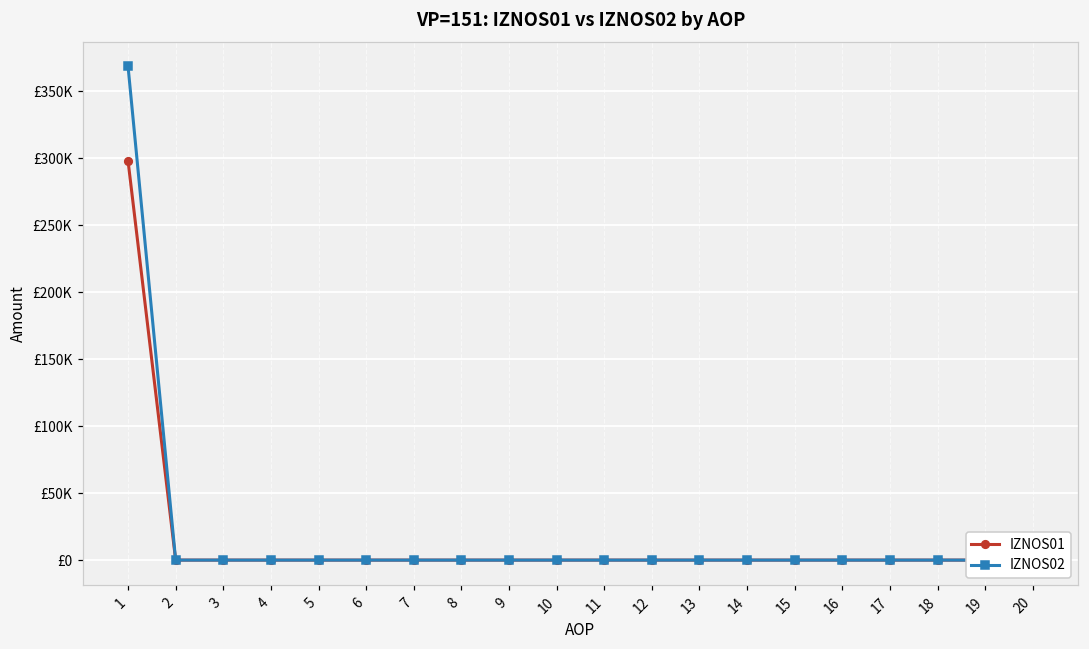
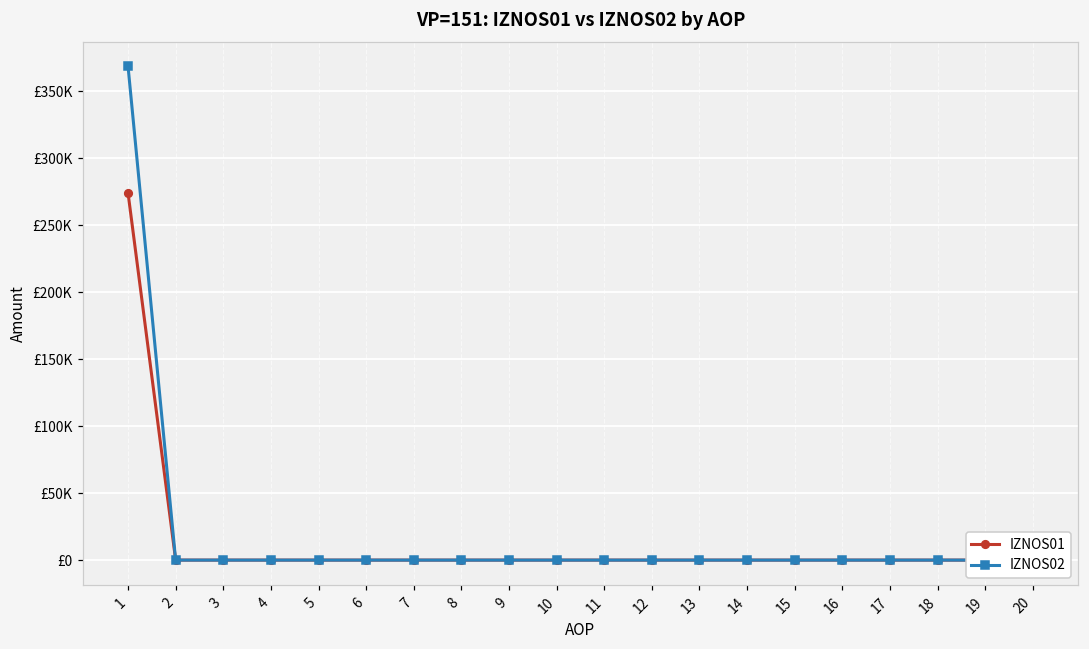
IZNOS01, 1: £298000 -> £274000
